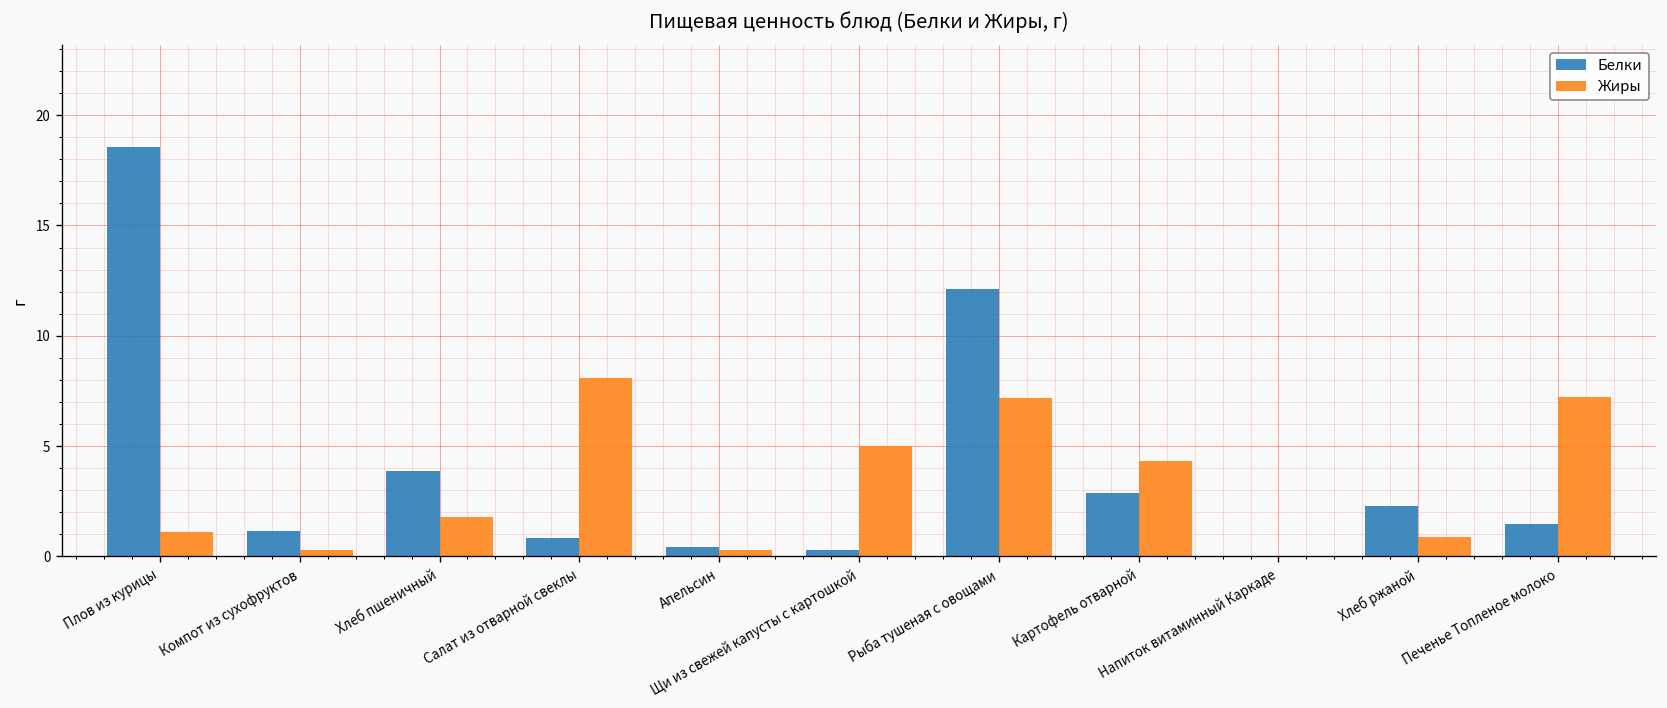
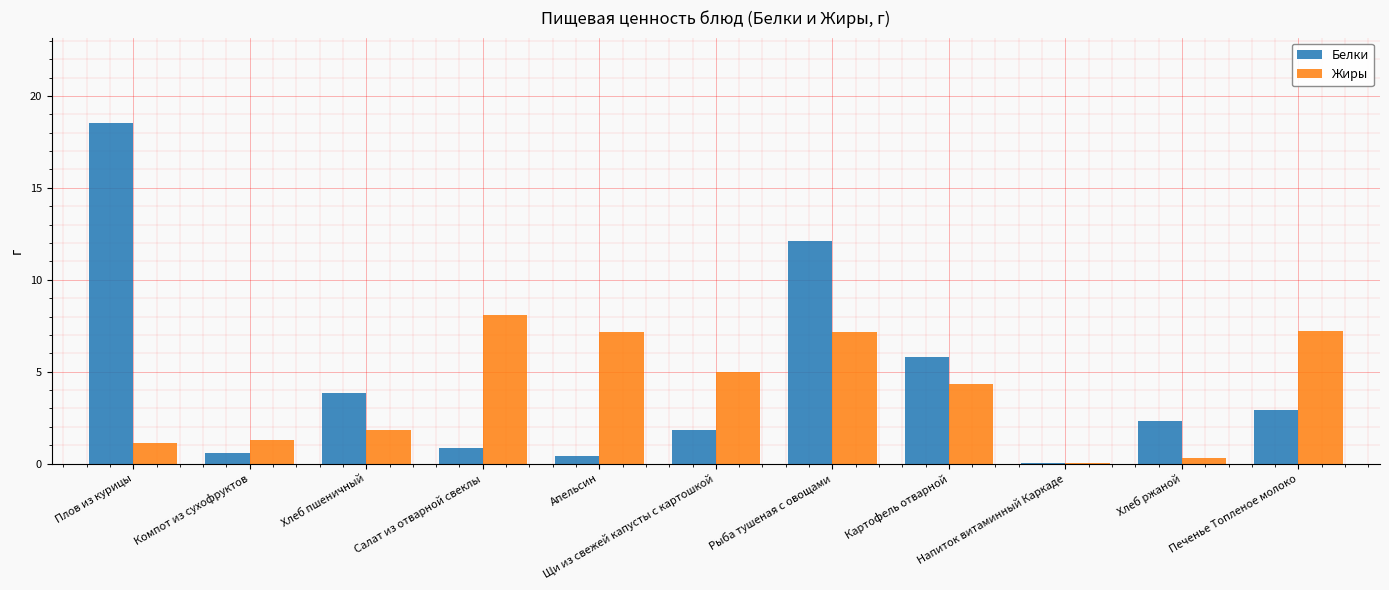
Белки, Компот из сухофруктов: 1.2 -> 0.6
Жиры, Компот из сухофруктов: 0.3 -> 1.3
Жиры, Апельсин: 0.3 -> 7.2
Белки, Щи из свежей капусты с картошкой: 0.3 -> 1.8
Белки, Картофель отварной: 2.9 -> 5.8
Жиры, Хлеб ржаной: 0.9 -> 0.3
Белки, Печенье Топленое молоко: 1.5 -> 2.9
